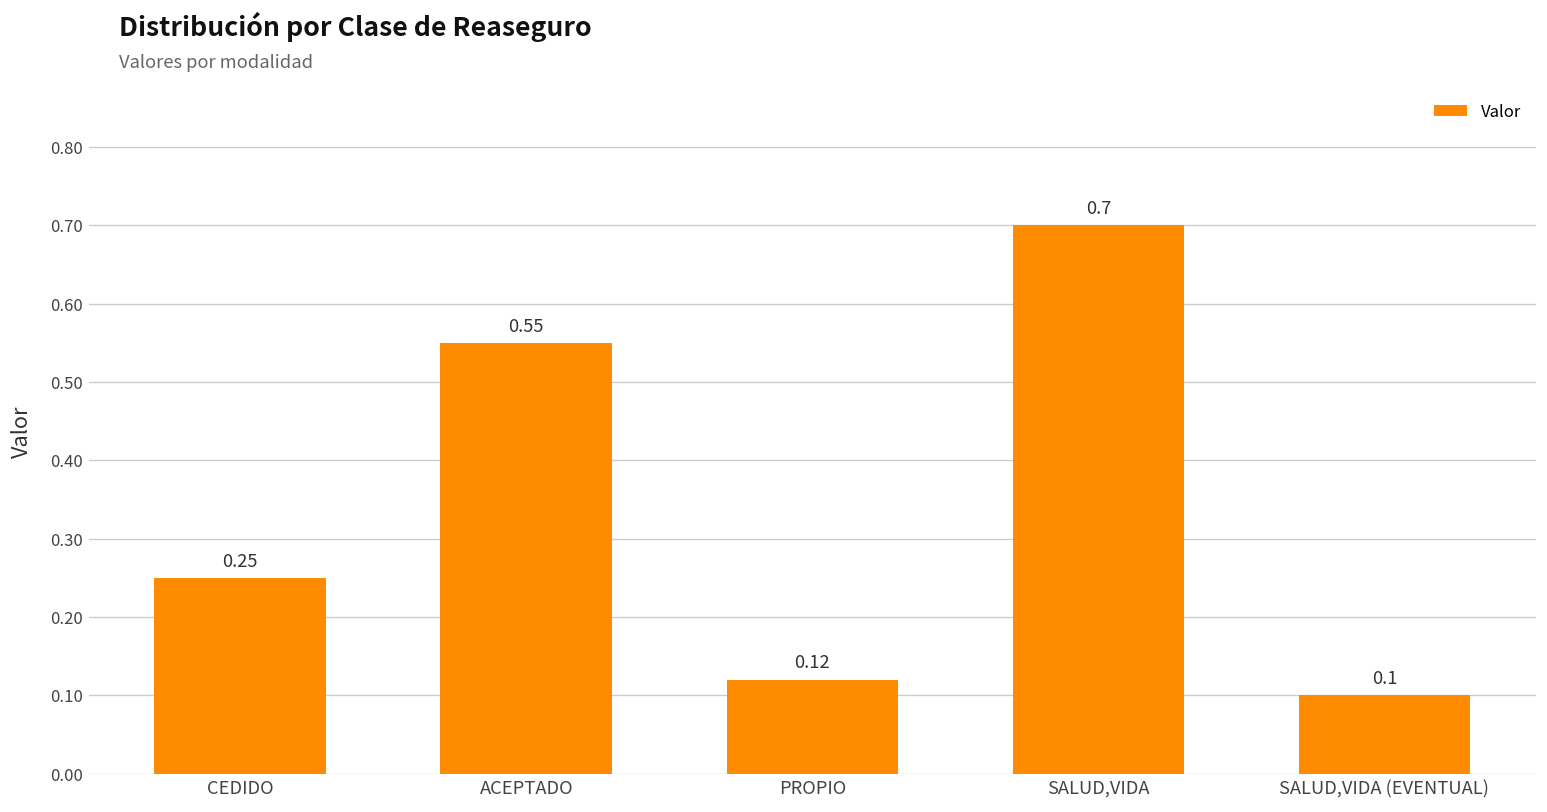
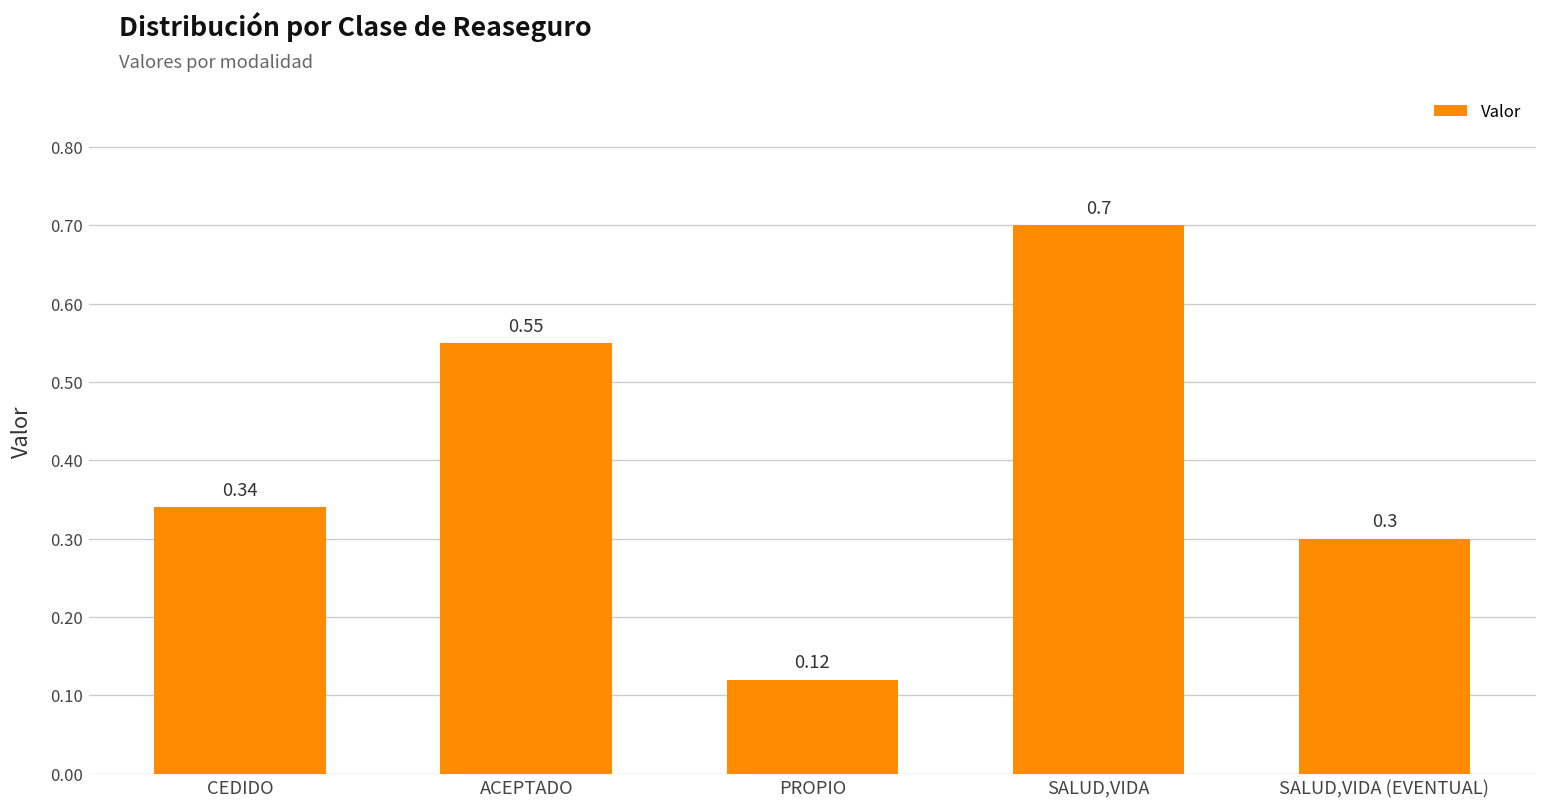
CEDIDO: 0.25 -> 0.34
SALUD,VIDA (EVENTUAL): 0.1 -> 0.3
